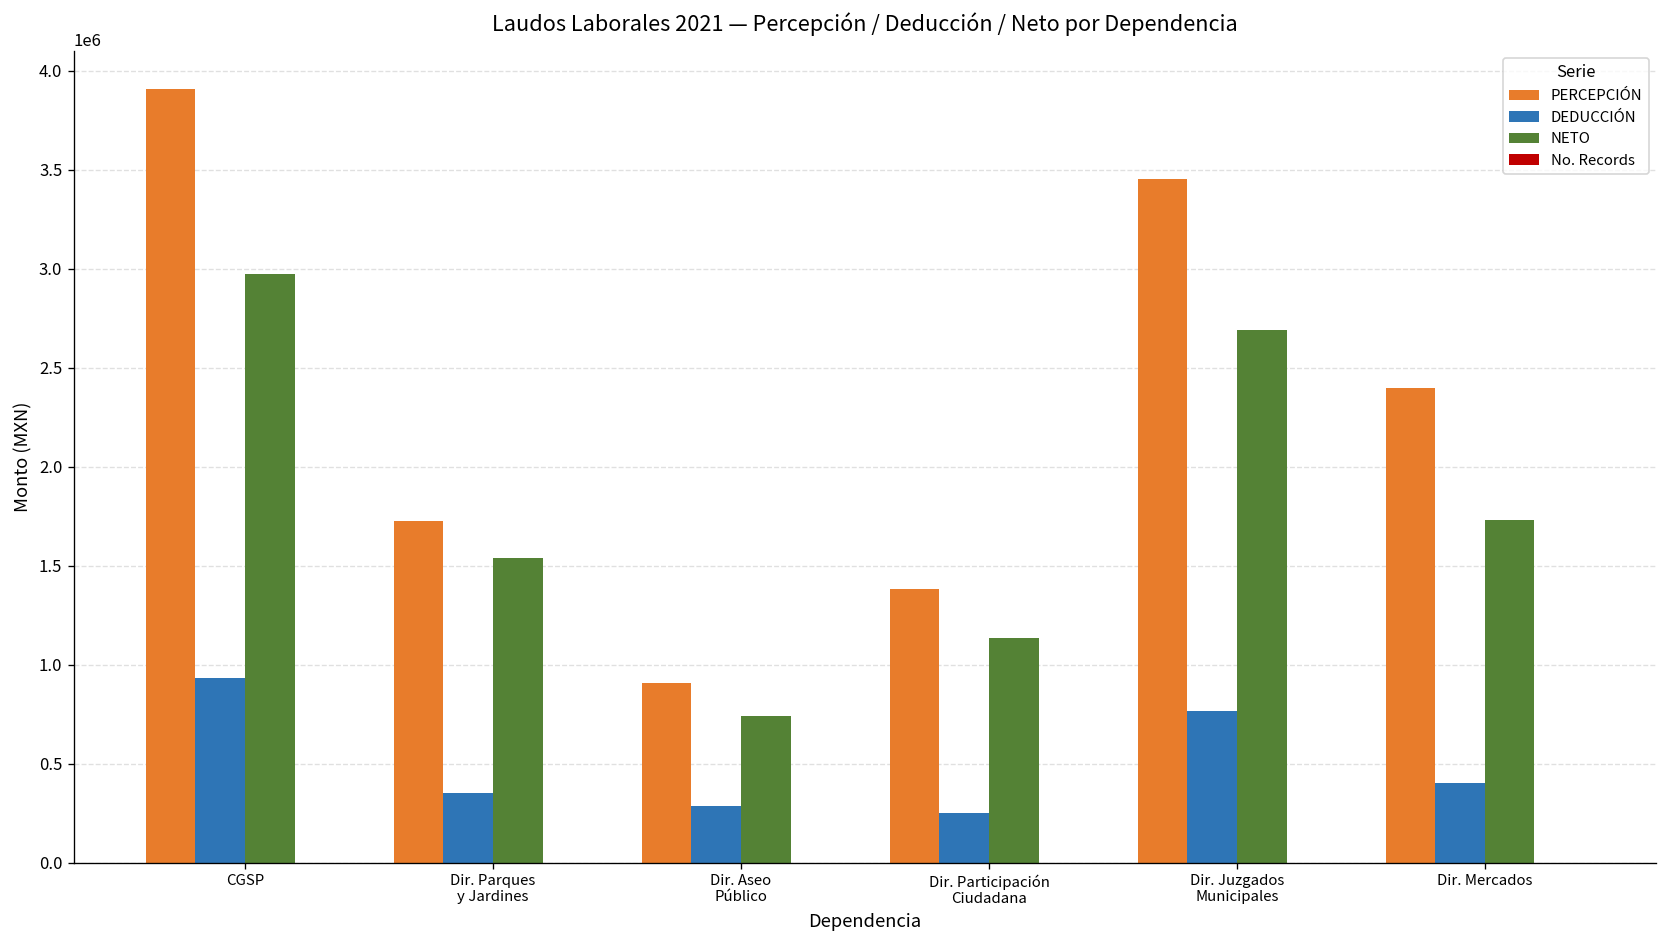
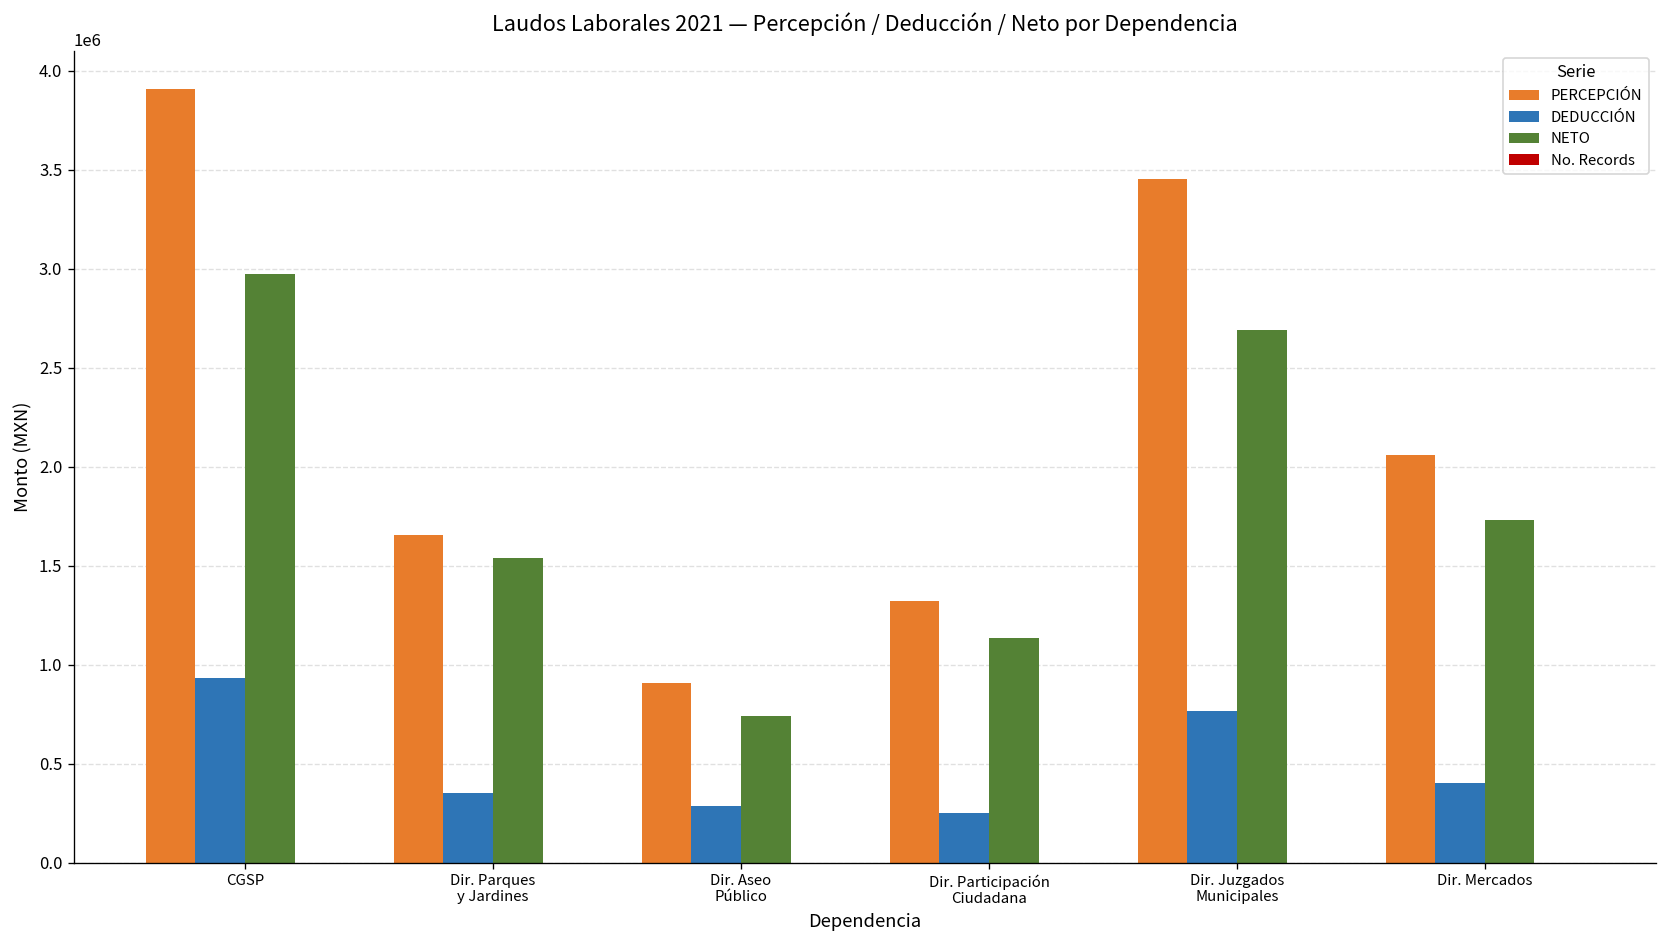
PERCEPCIÓN, Dir. Parques y Jardines: 1730000 -> 1660000
PERCEPCIÓN, Dir. Participación Ciudadana: 1380000 -> 1320000
PERCEPCIÓN, Dir. Mercados: 2400000 -> 2060000
